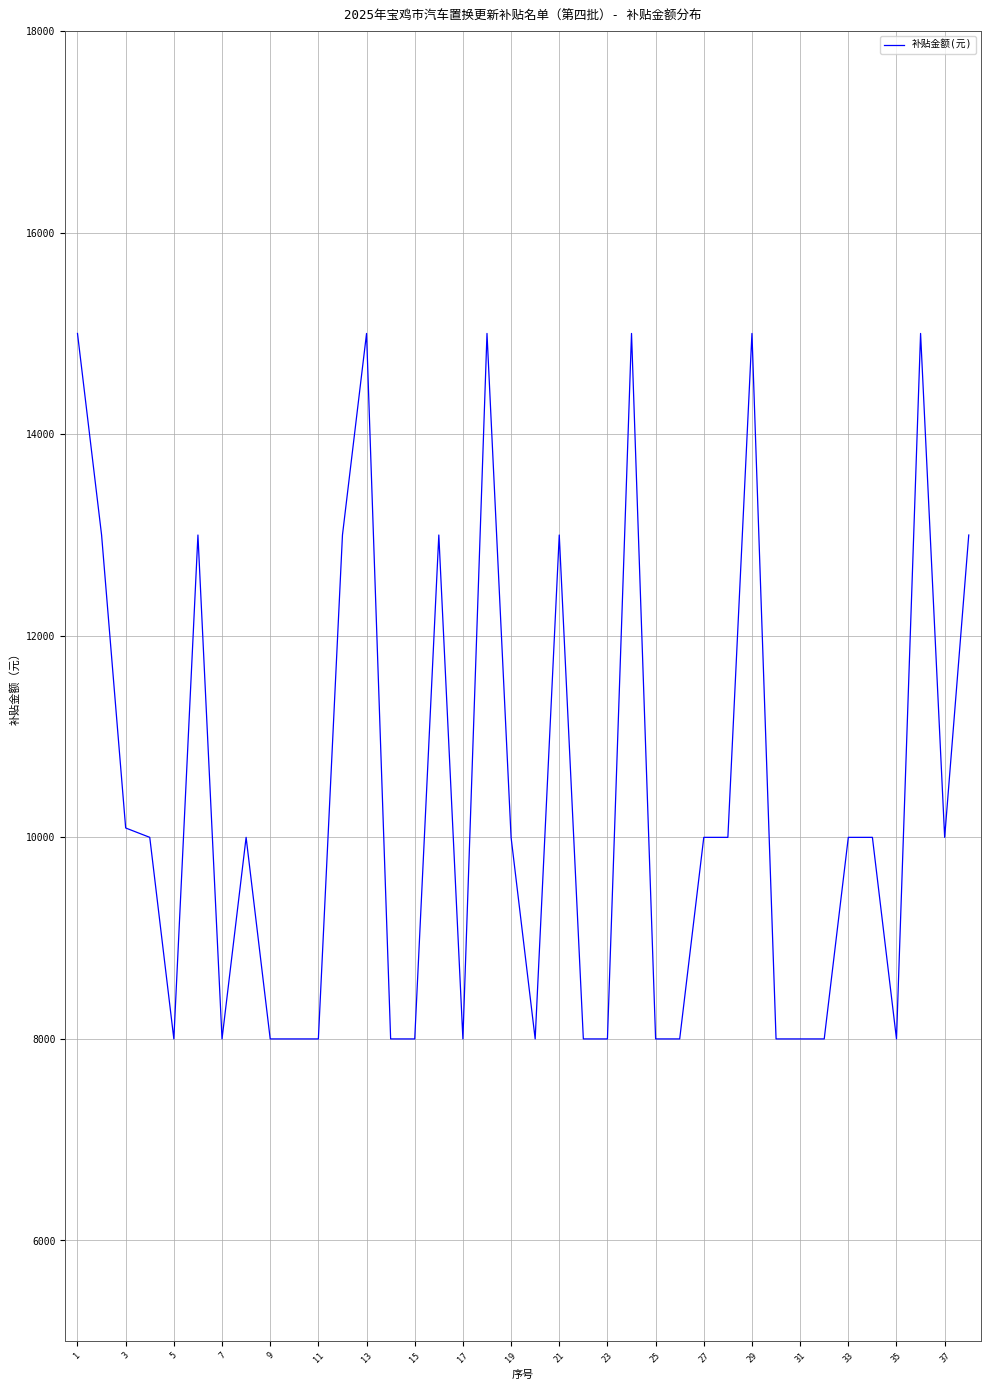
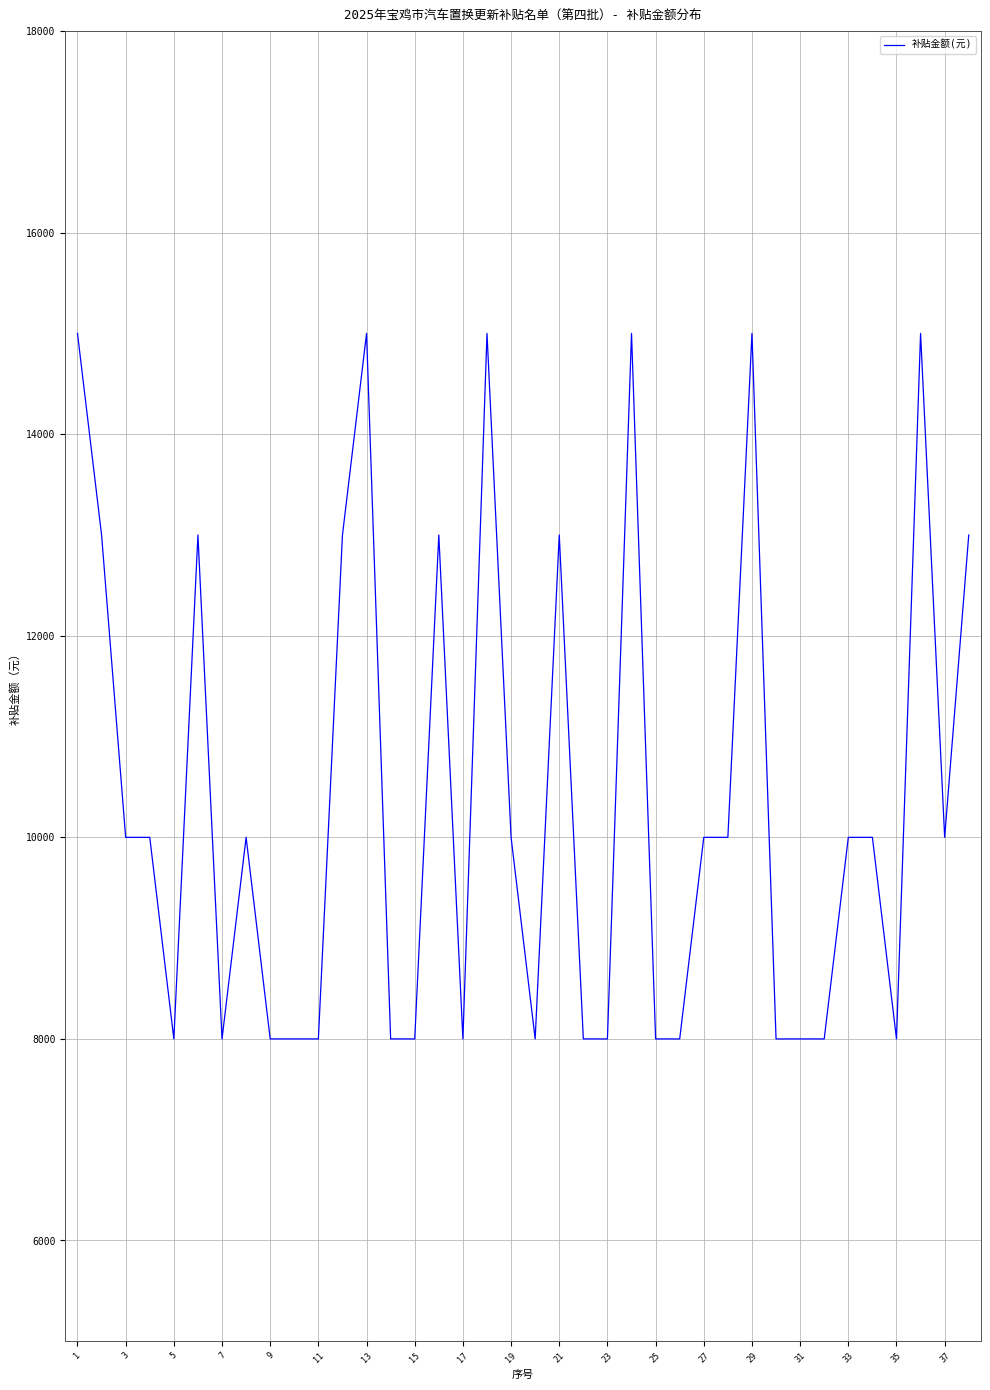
3: 10090 -> 10000
